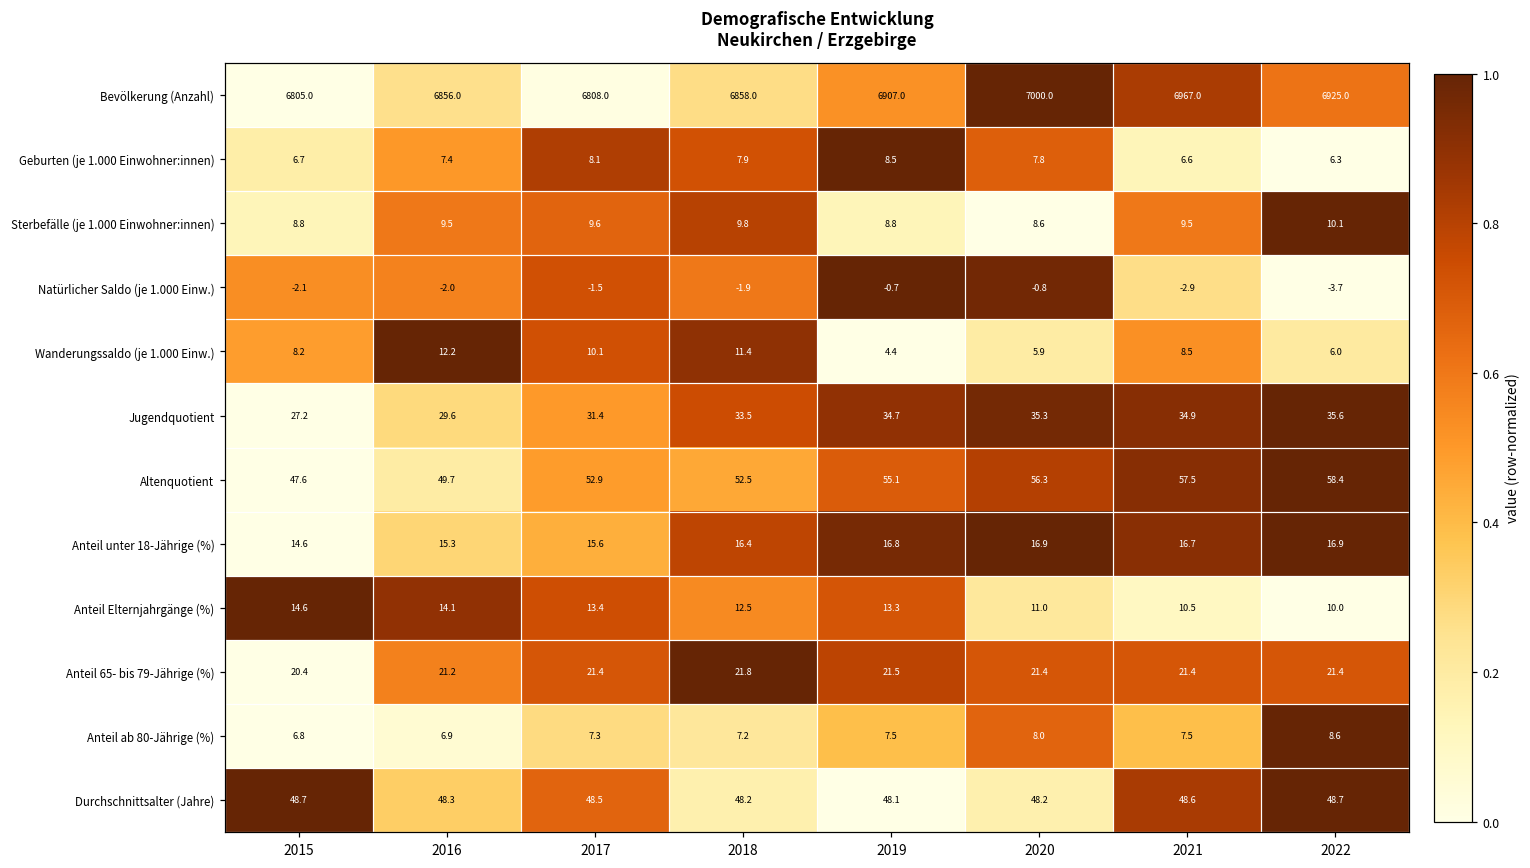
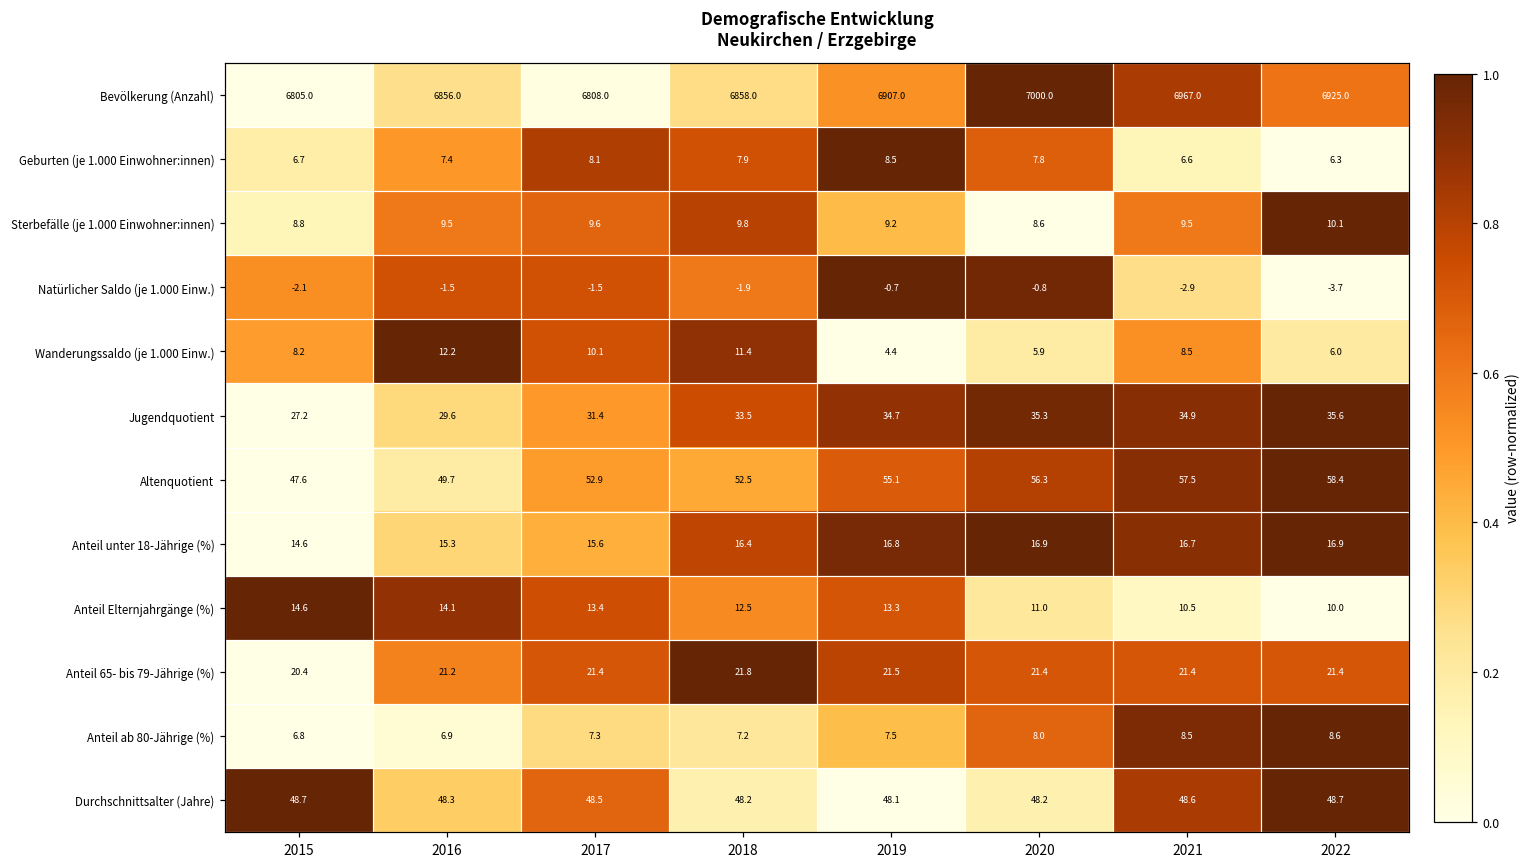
Sterbefälle (je 1.000 Einwohner:innen), 2019: 8.8 -> 9.2
Natürlicher Saldo (je 1.000 Einw.), 2016: -2.0 -> -1.5
Anteil ab 80-Jährige (%), 2021: 7.5 -> 8.5
